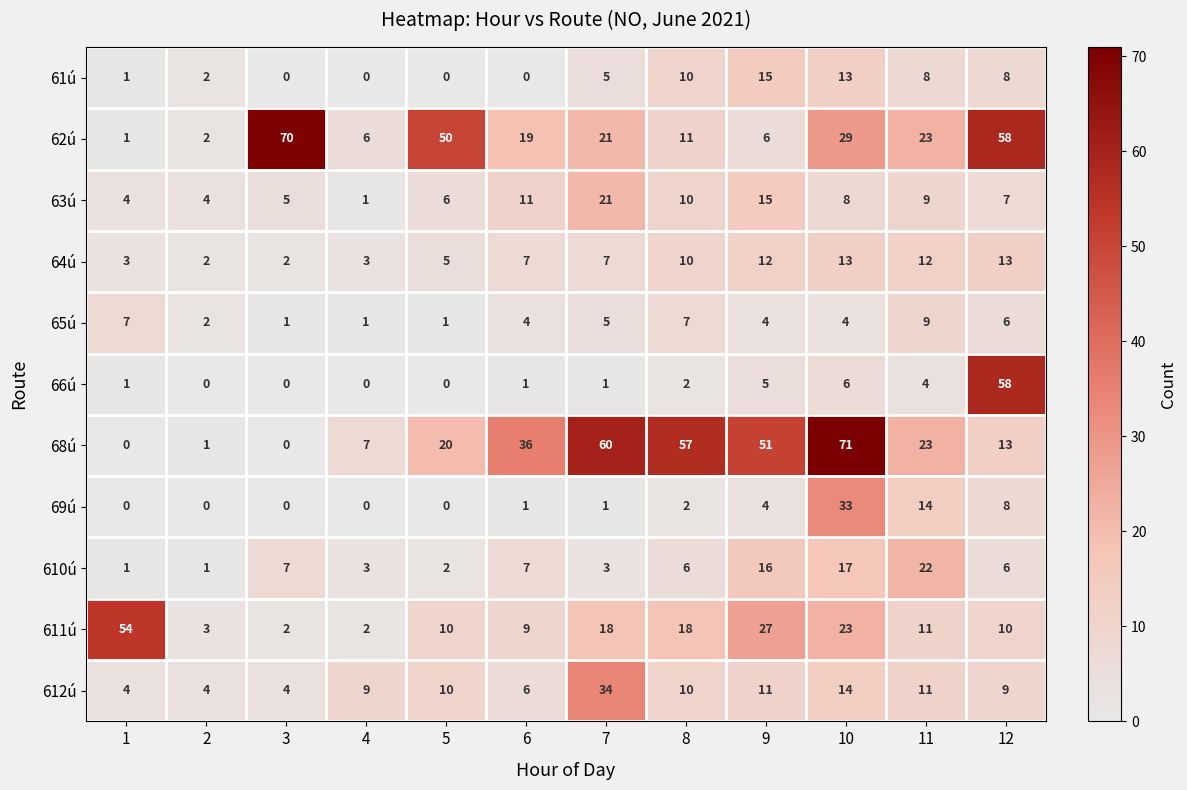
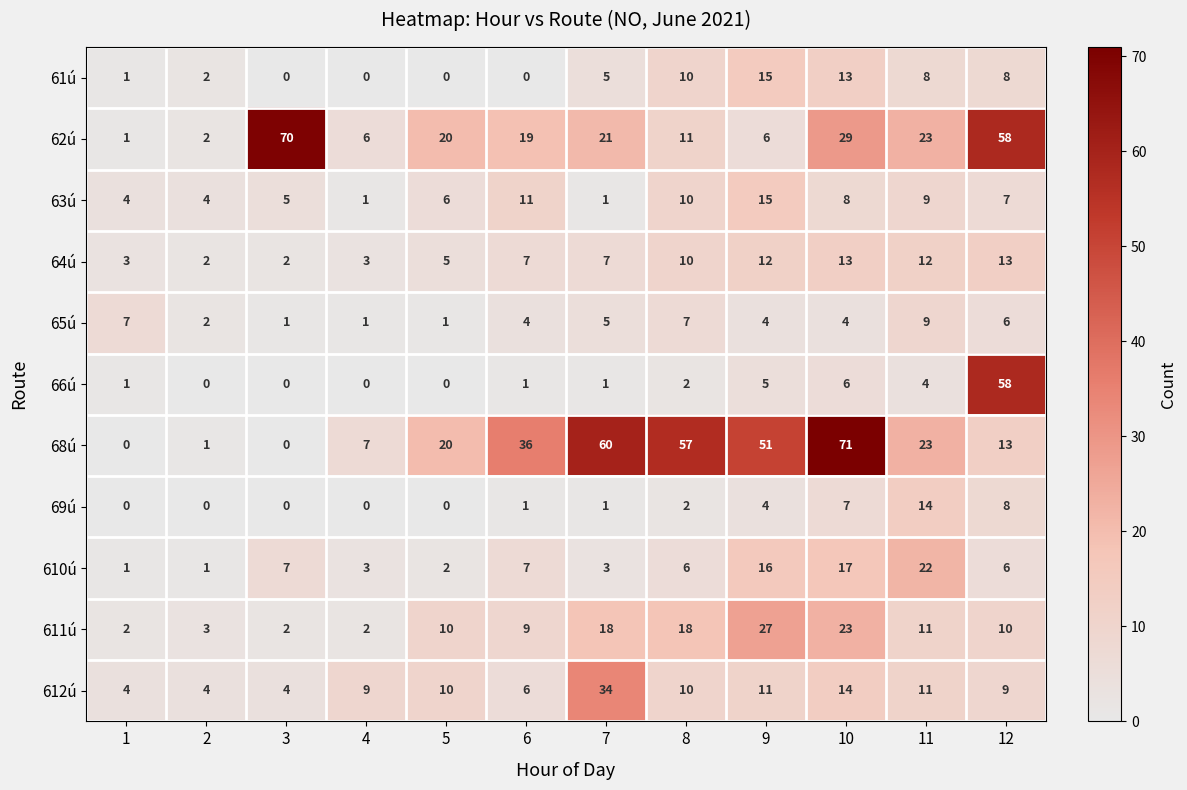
62ú, 5: 50 -> 20
63ú, 7: 21 -> 1
69ú, 10: 33 -> 7
611ú, 1: 54 -> 2
